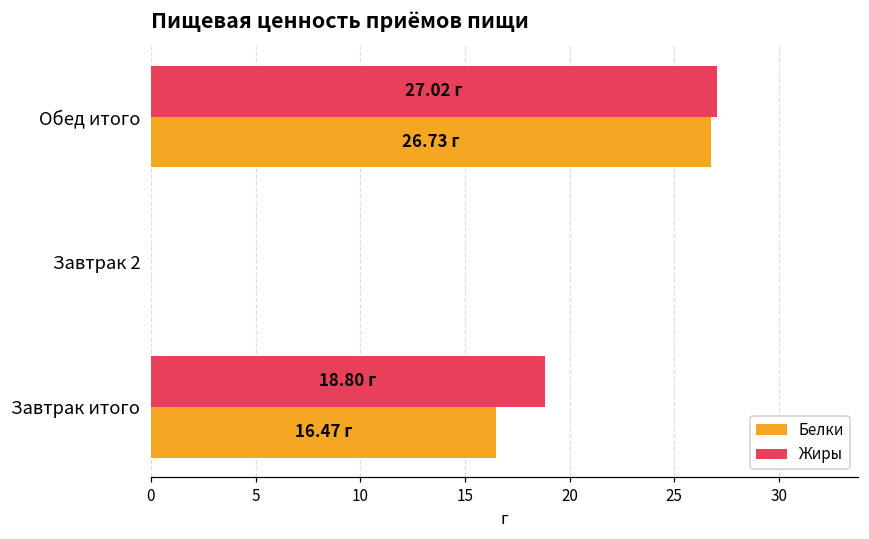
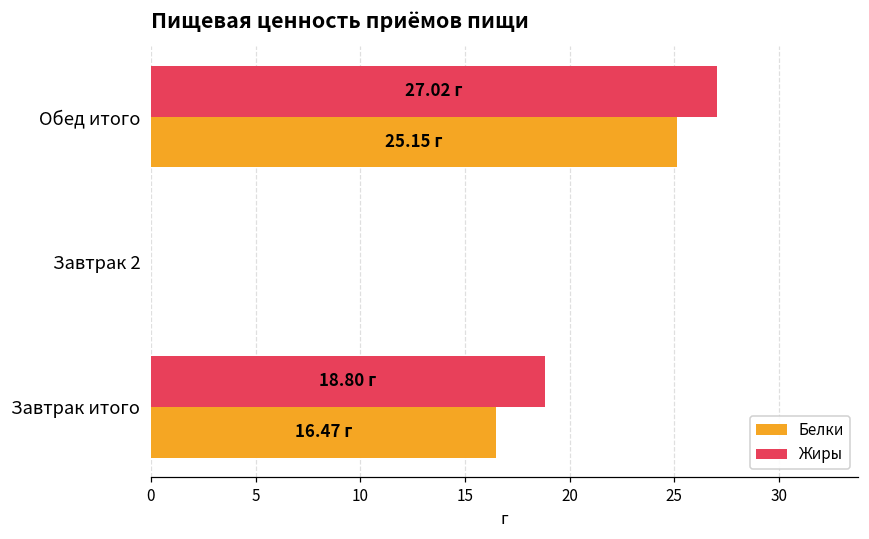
Белки, Обед итого: 26.73 -> 25.15
